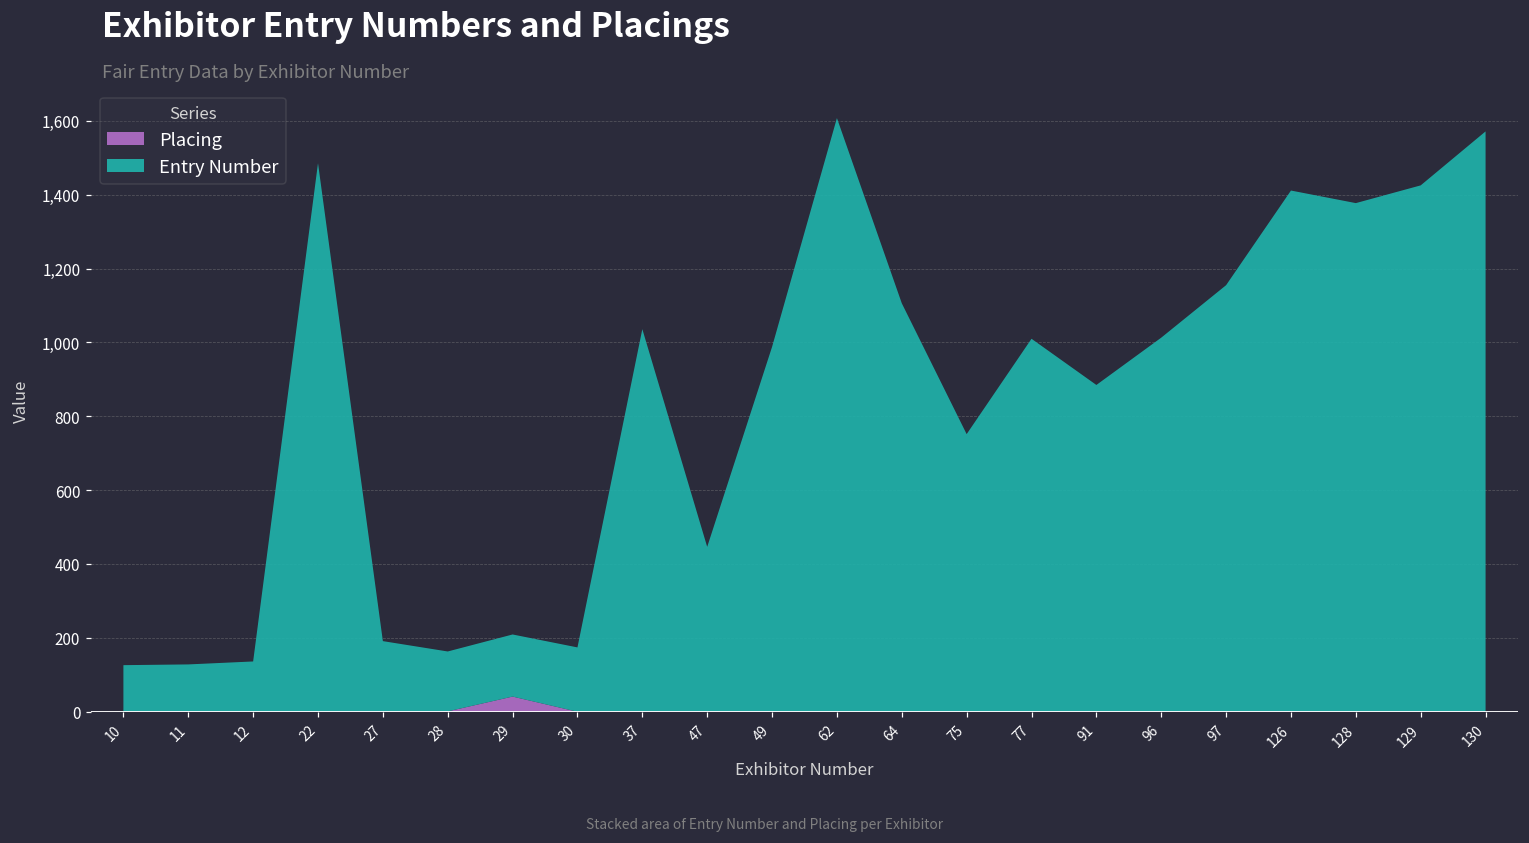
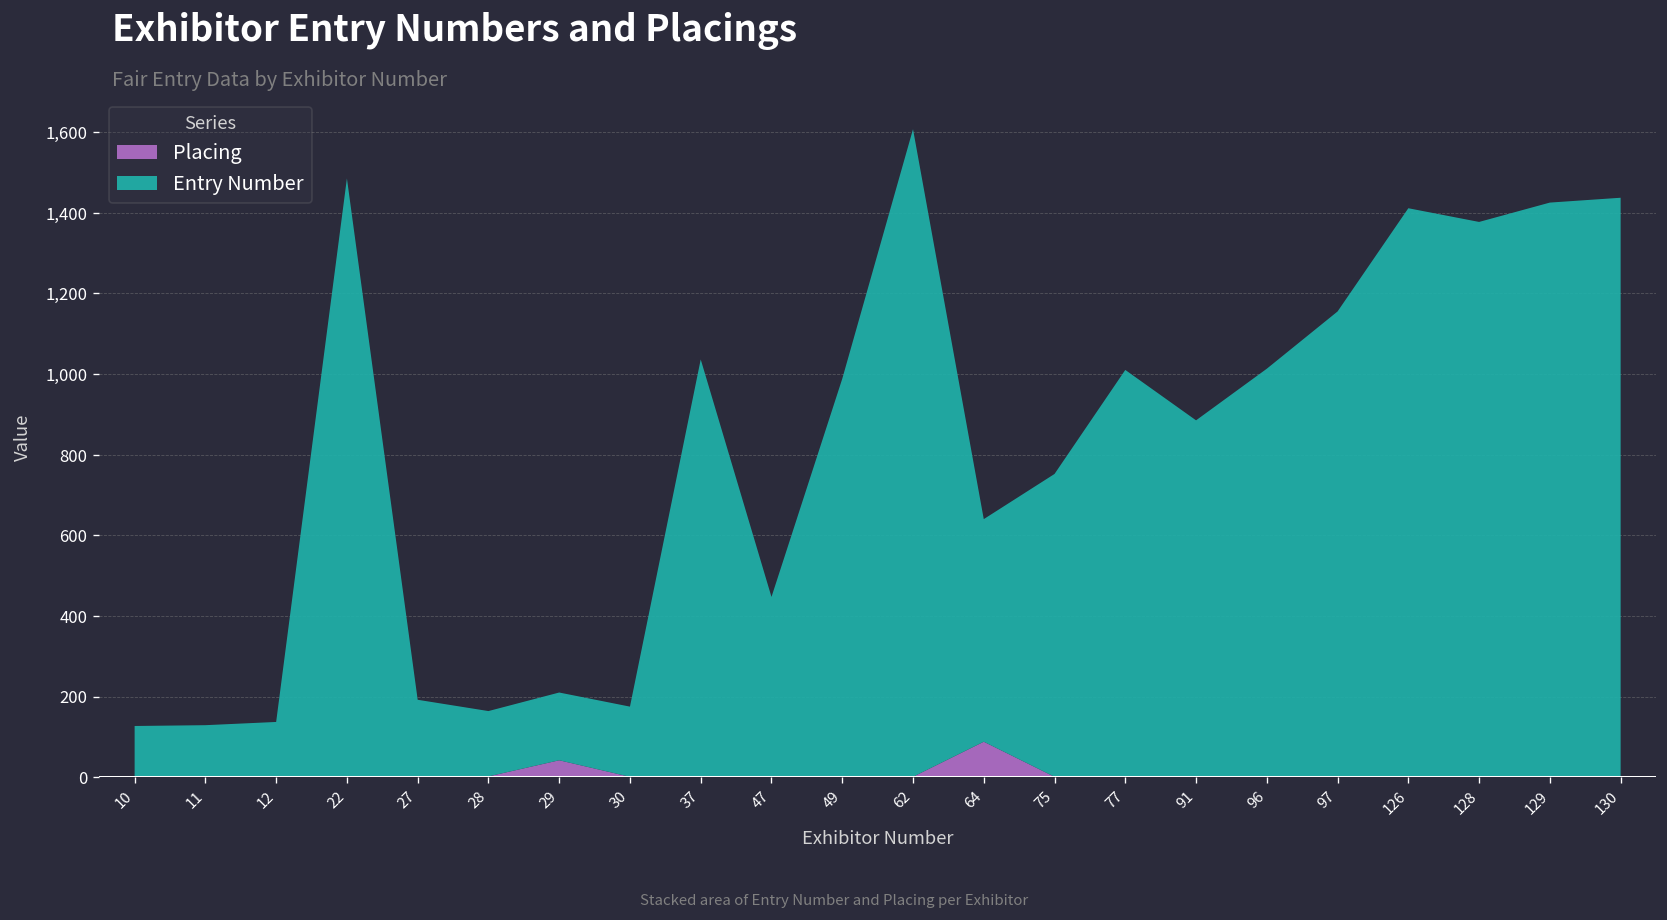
Placing, 64: 0 -> 90
Entry Number, 64: 1,110 -> 550
Entry Number, 130: 1,570 -> 1,440
